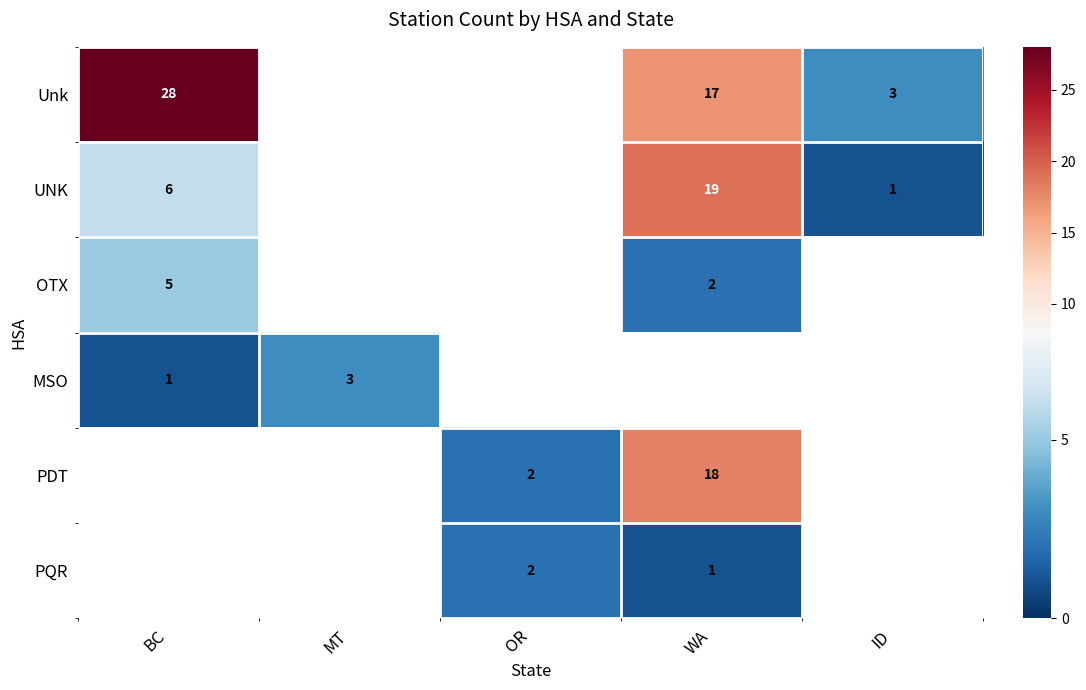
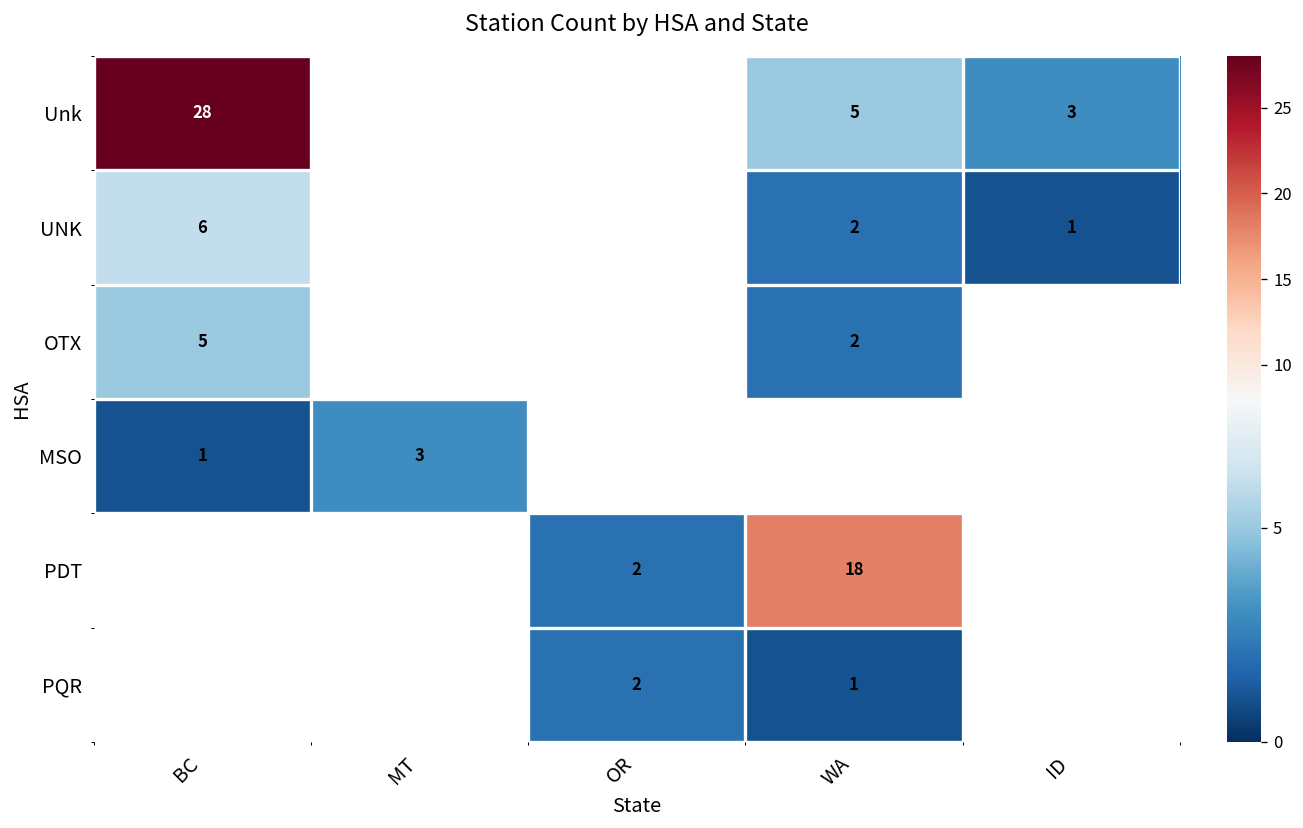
Unk, WA: 17 -> 5
UNK, WA: 19 -> 2
